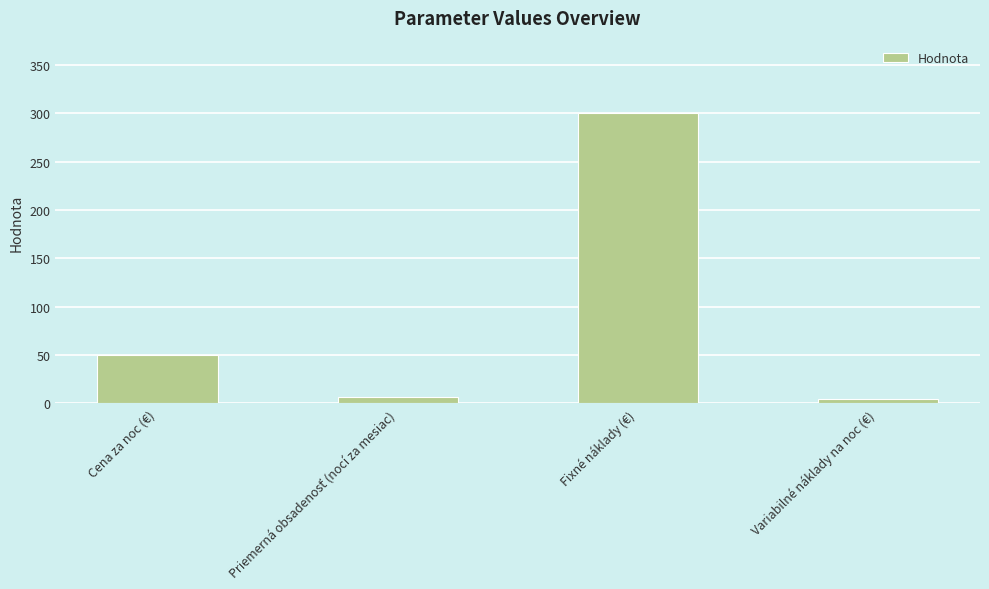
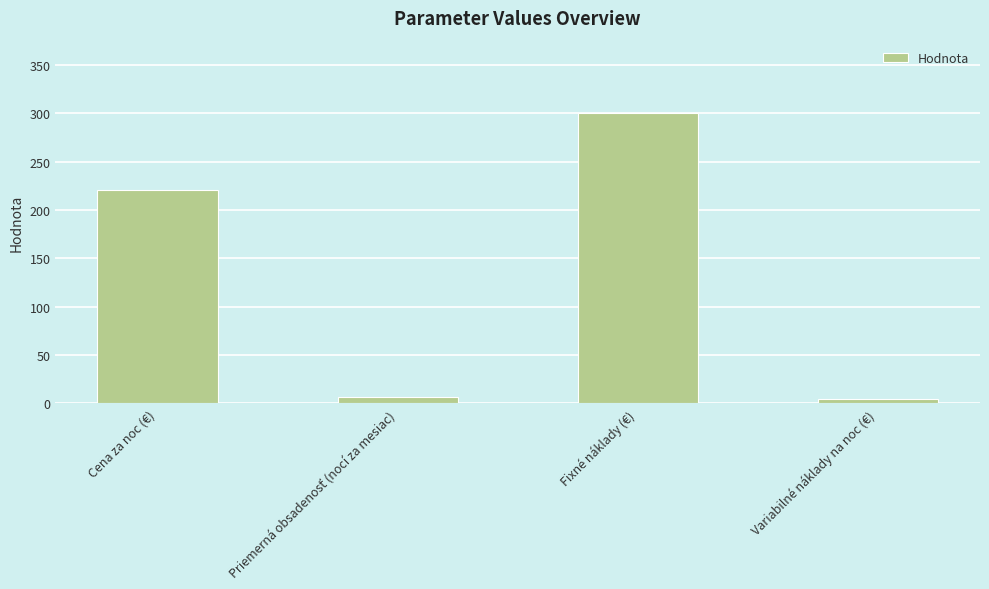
Cena za noc (€): 50 -> 220
